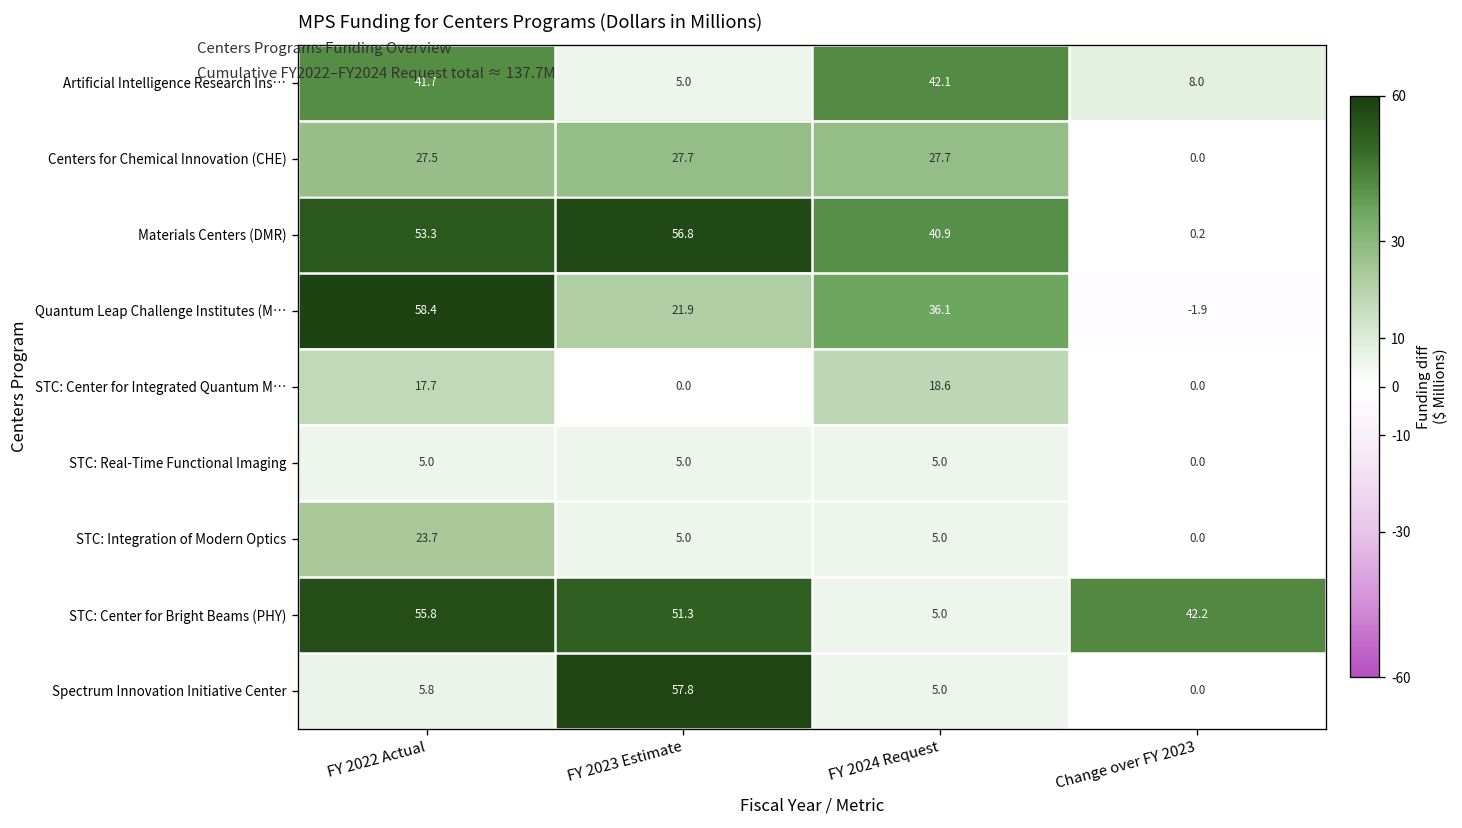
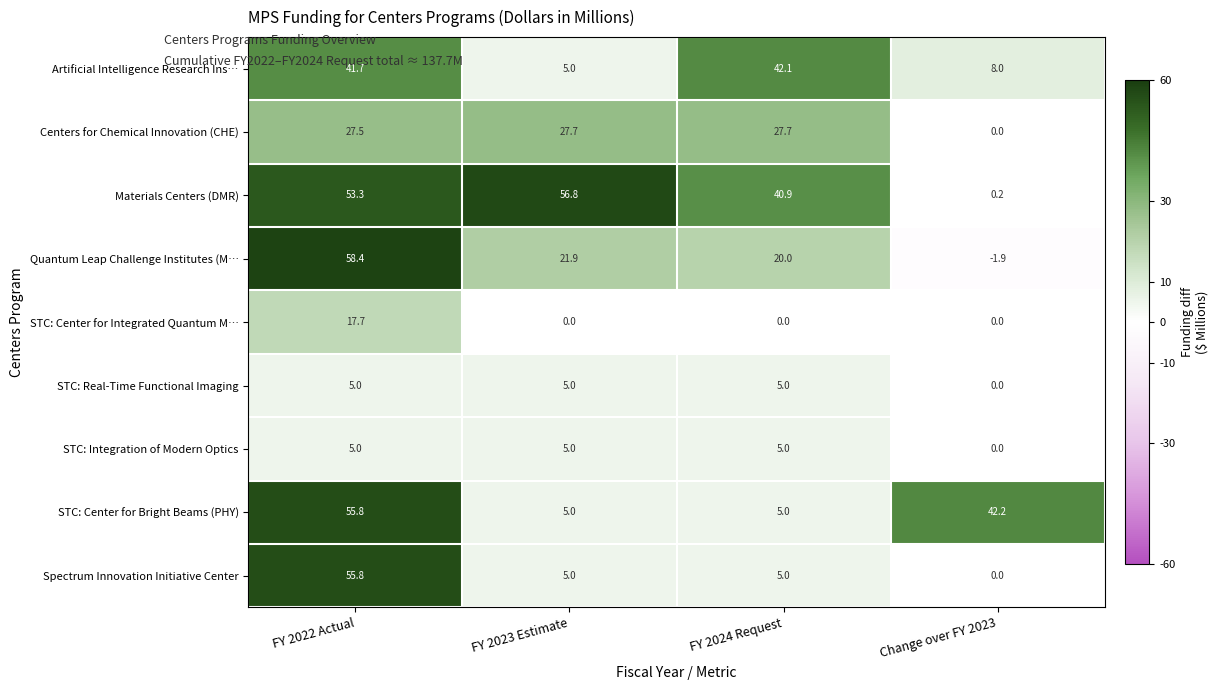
Quantum Leap Challenge Institutes (M…, FY 2024 Request: 36.1 -> 20.0
STC: Center for Integrated Quantum M…, FY 2024 Request: 18.6 -> 0.0
STC: Integration of Modern Optics, FY 2022 Actual: 23.7 -> 5.0
STC: Center for Bright Beams (PHY), FY 2023 Estimate: 51.3 -> 5.0
Spectrum Innovation Initiative Center, FY 2022 Actual: 5.8 -> 55.8
Spectrum Innovation Initiative Center, FY 2023 Estimate: 57.8 -> 5.0
